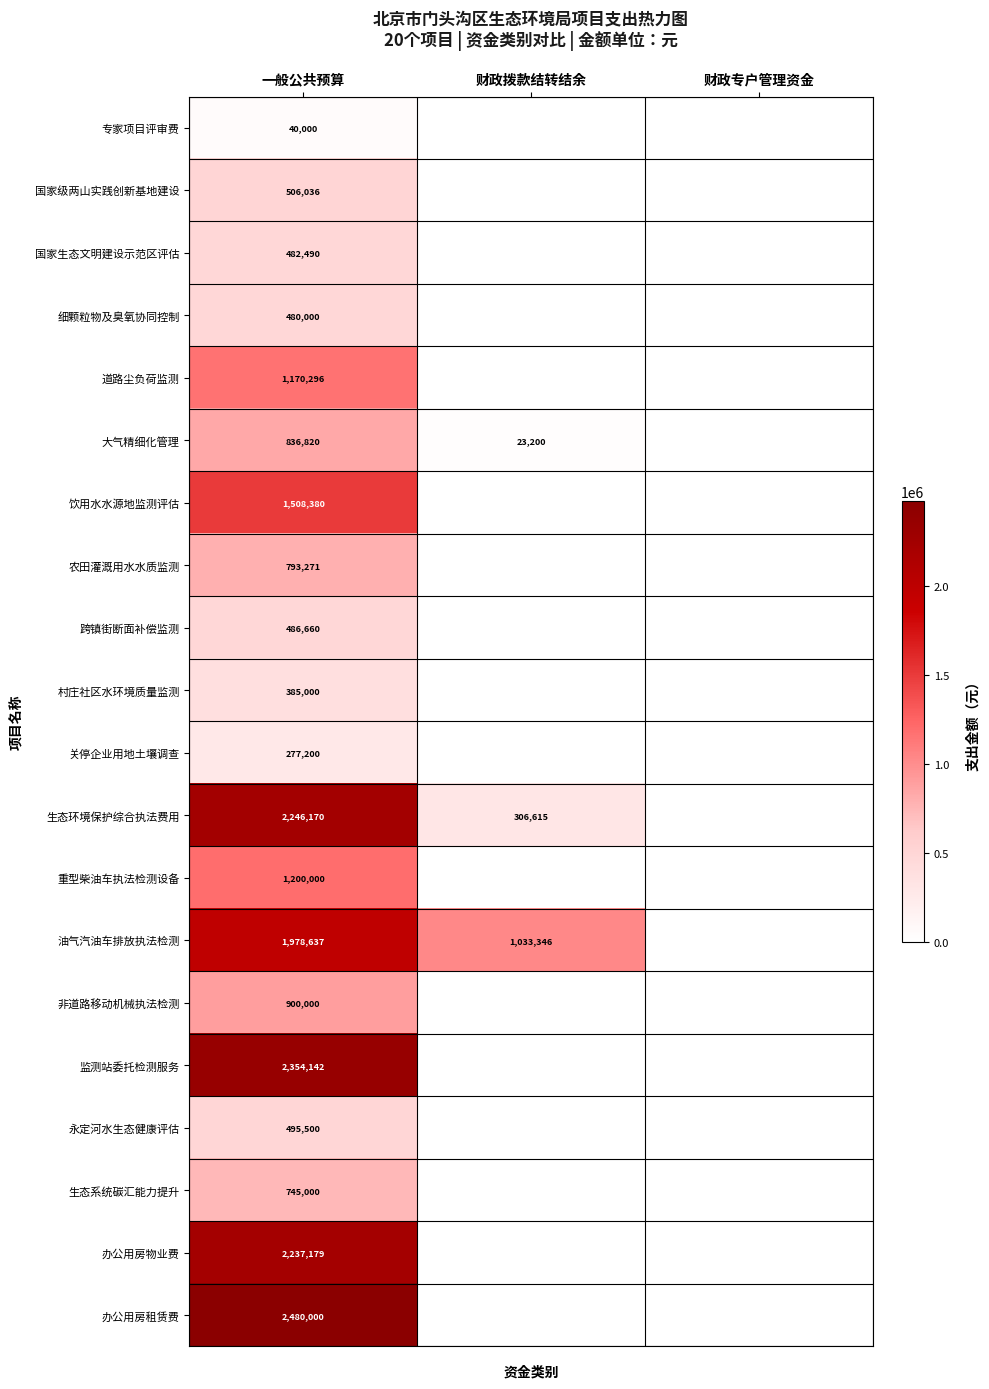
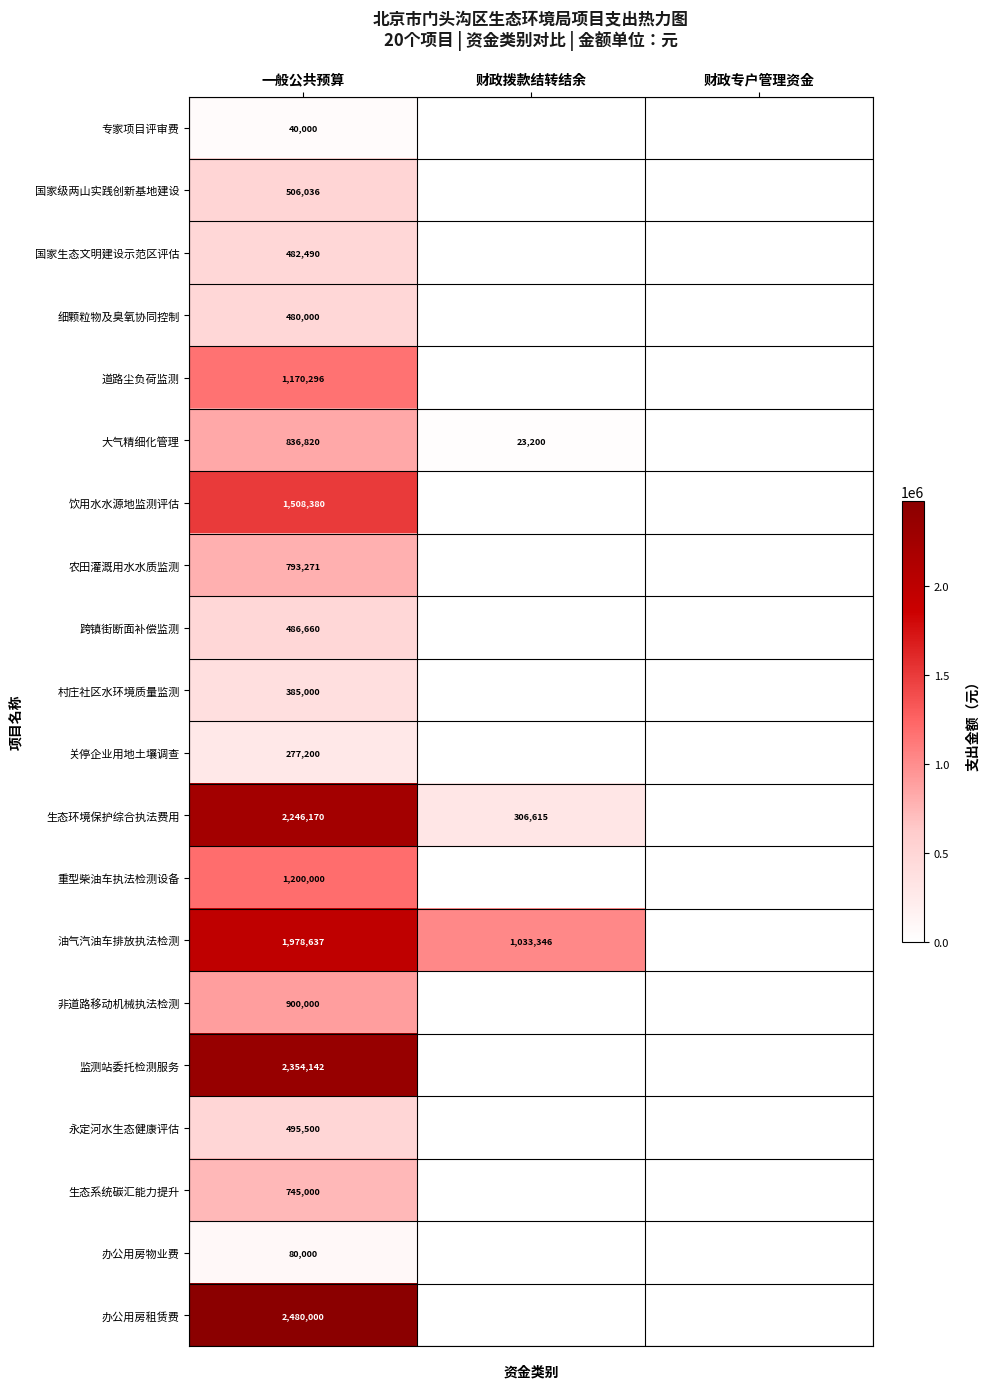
办公用房物业费, 一般公共预算: 2,237,179 -> 80,000
